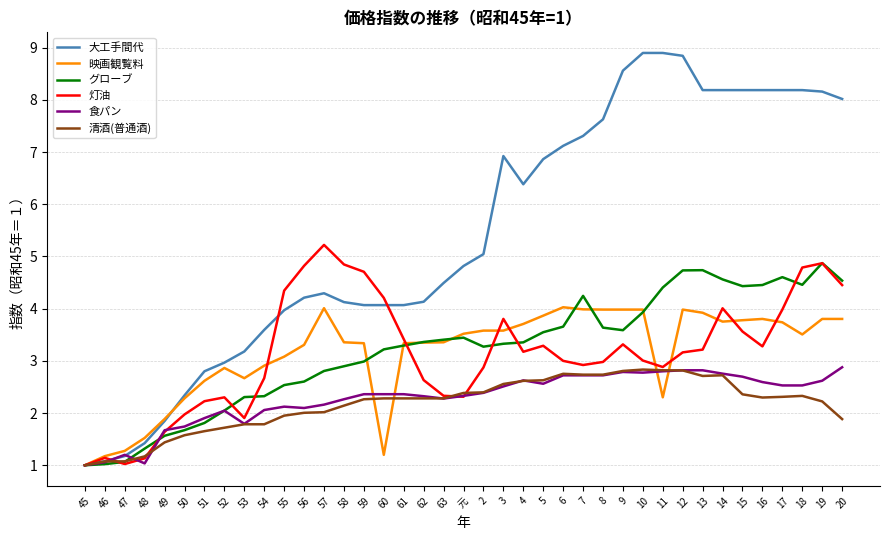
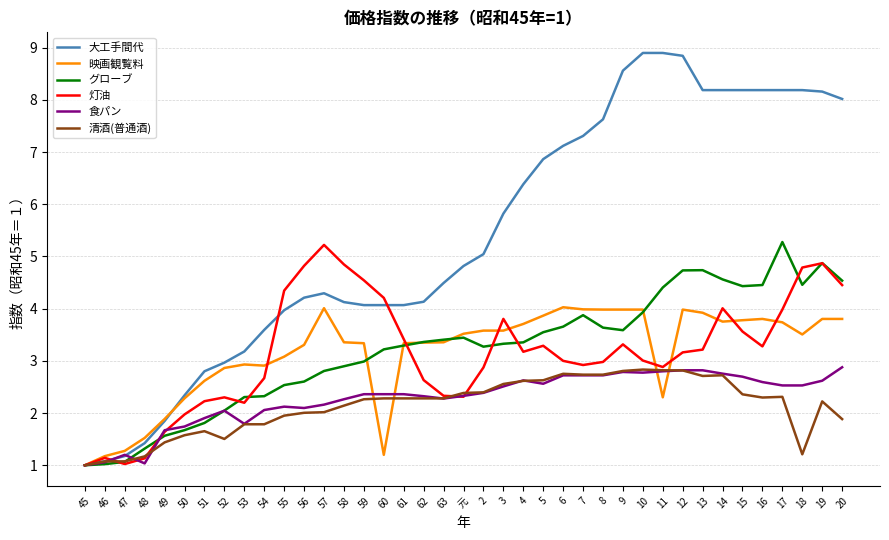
清酒(普通酒), 52: 1.7 -> 1.5
映画観覧料, 53: 2.7 -> 2.9
灯油, 53: 1.9 -> 2.2
灯油, 59: 4.7 -> 4.5
大工手間代, 3: 6.9 -> 5.8
グローブ, 7: 4.2 -> 3.9
グローブ, 17: 4.6 -> 5.3
清酒(普通酒), 18: 2.3 -> 1.2
